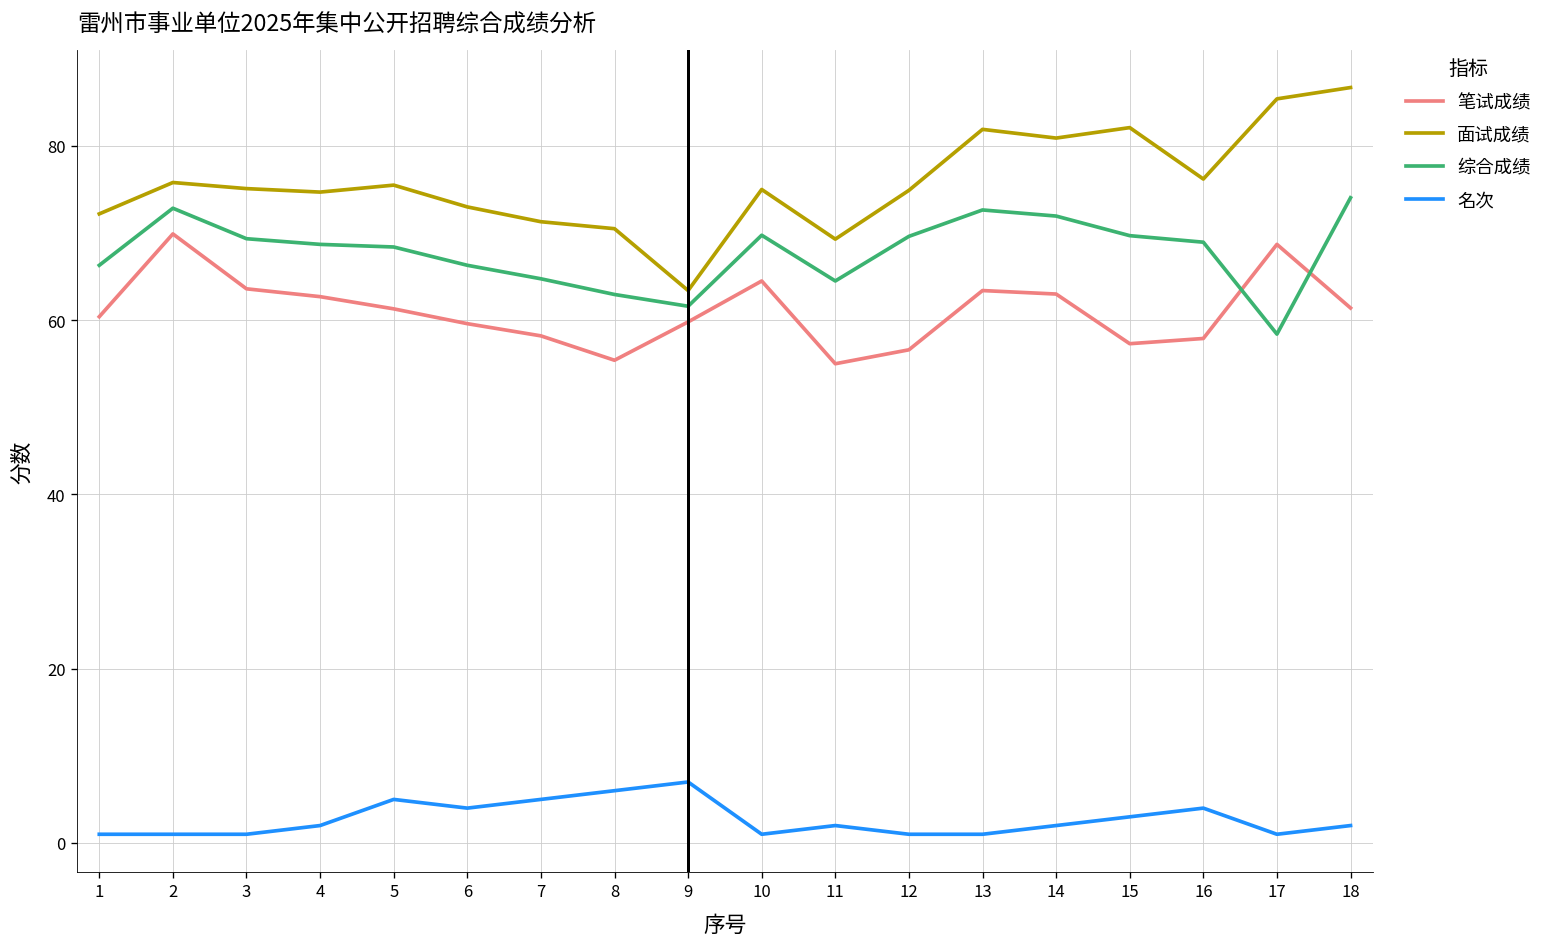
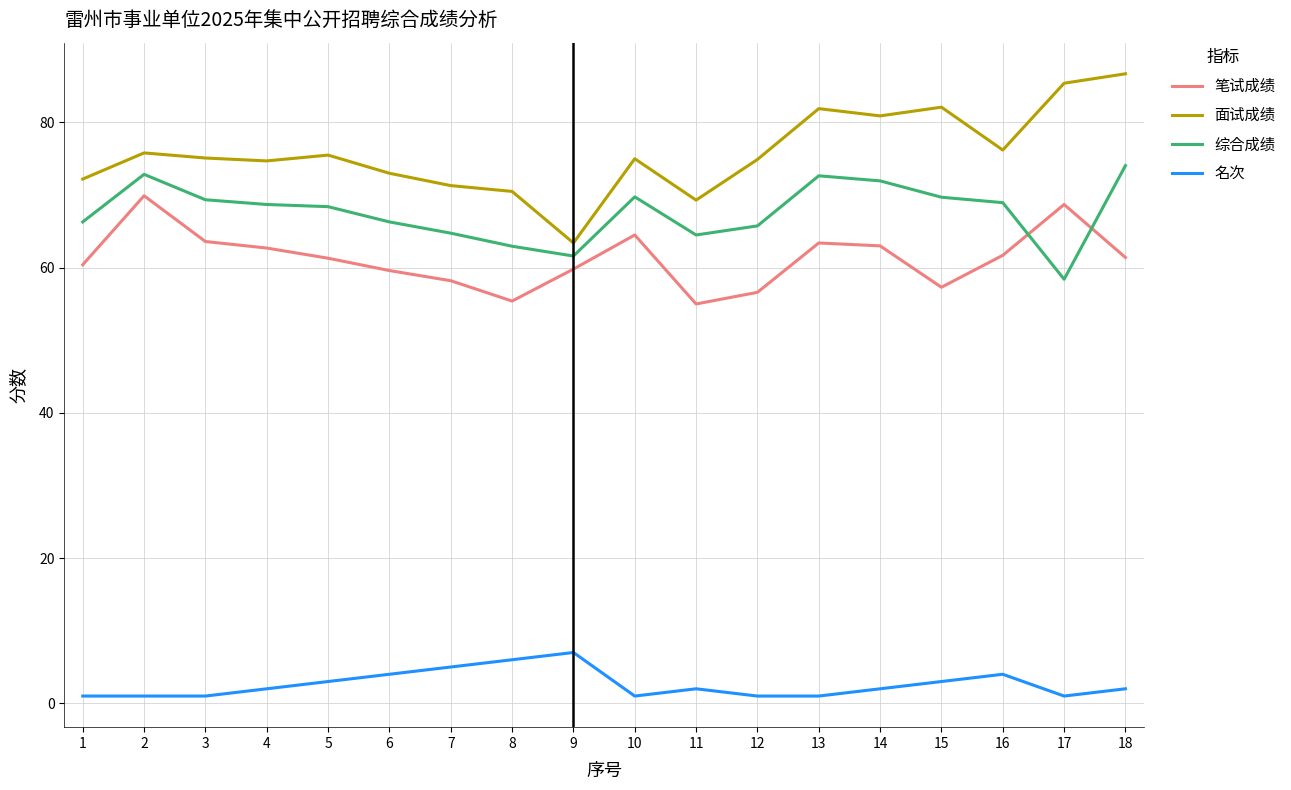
名次, 5: 5 -> 3
综合成绩, 12: 70 -> 66
笔试成绩, 16: 58 -> 62
